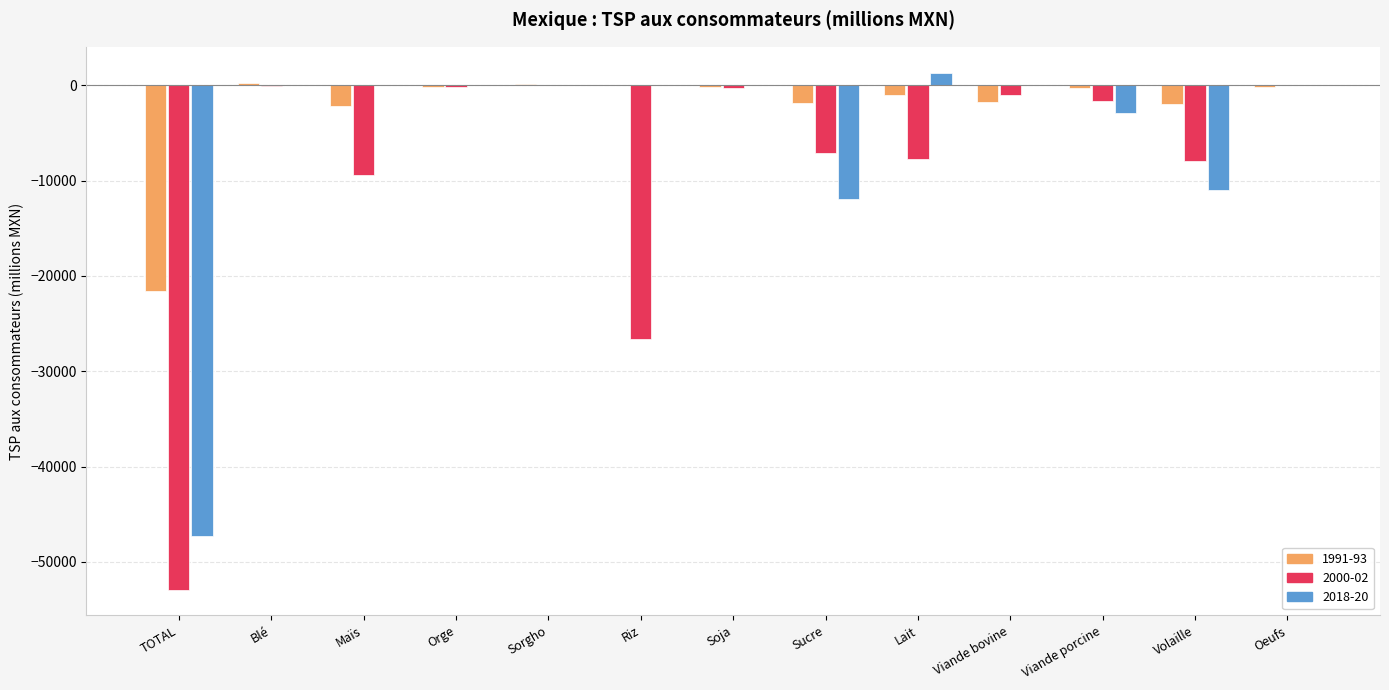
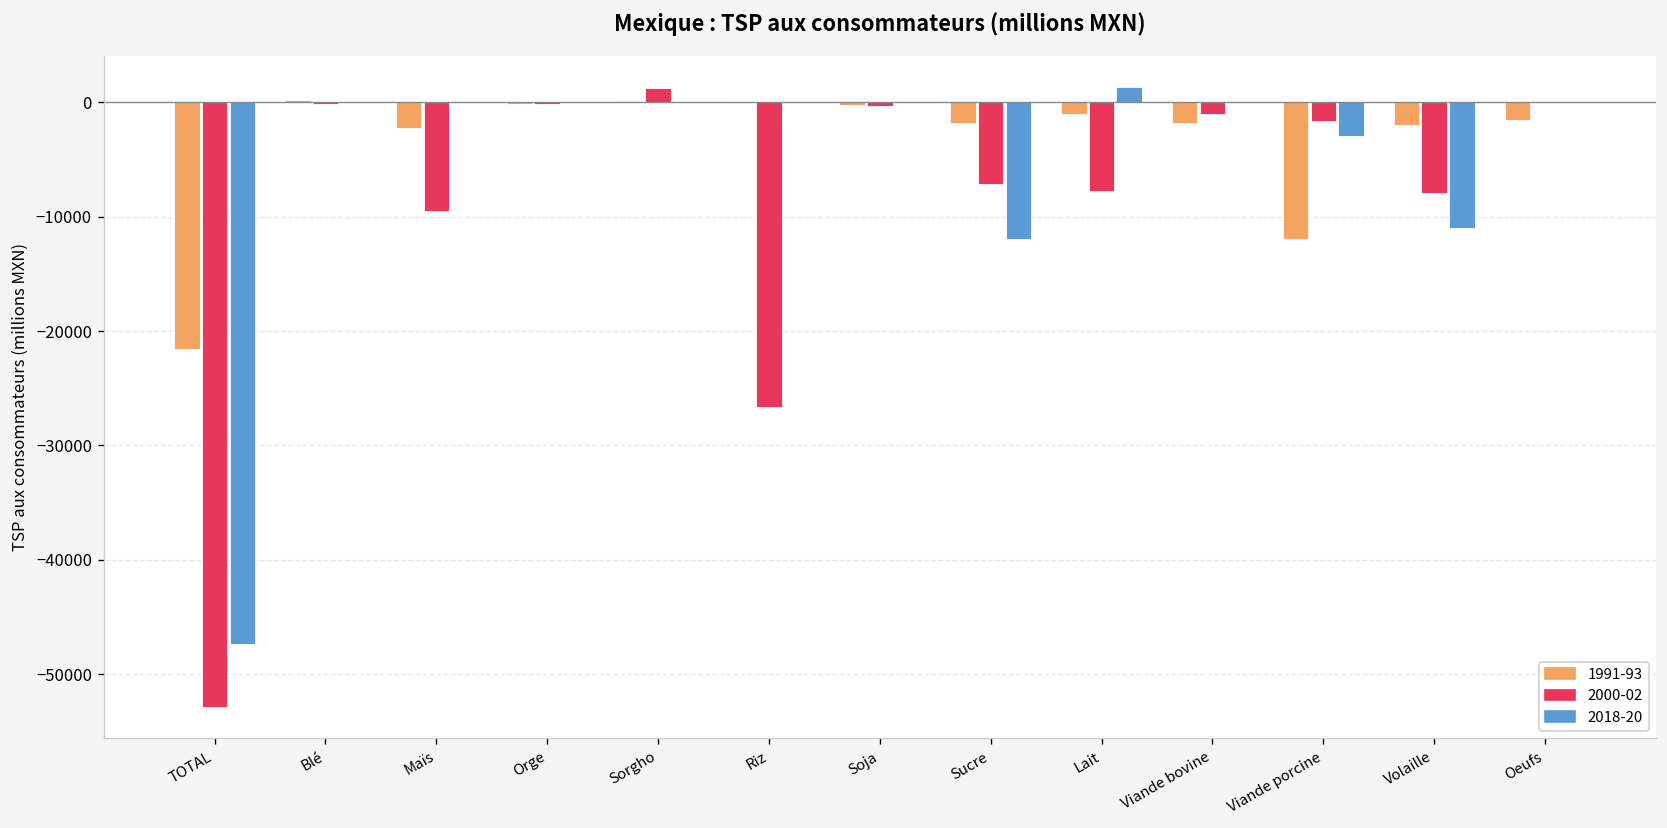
2000-02, Sorgho: 0 -> 1000
1991-93, Viande porcine: 0 -> -12000
1991-93, Oeufs: 0 -> -2000
